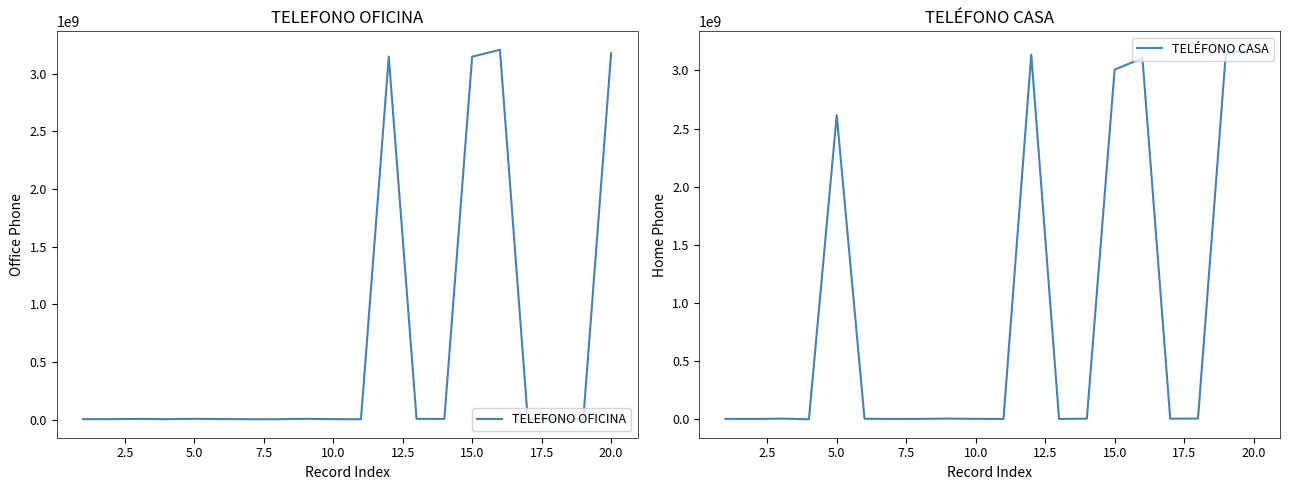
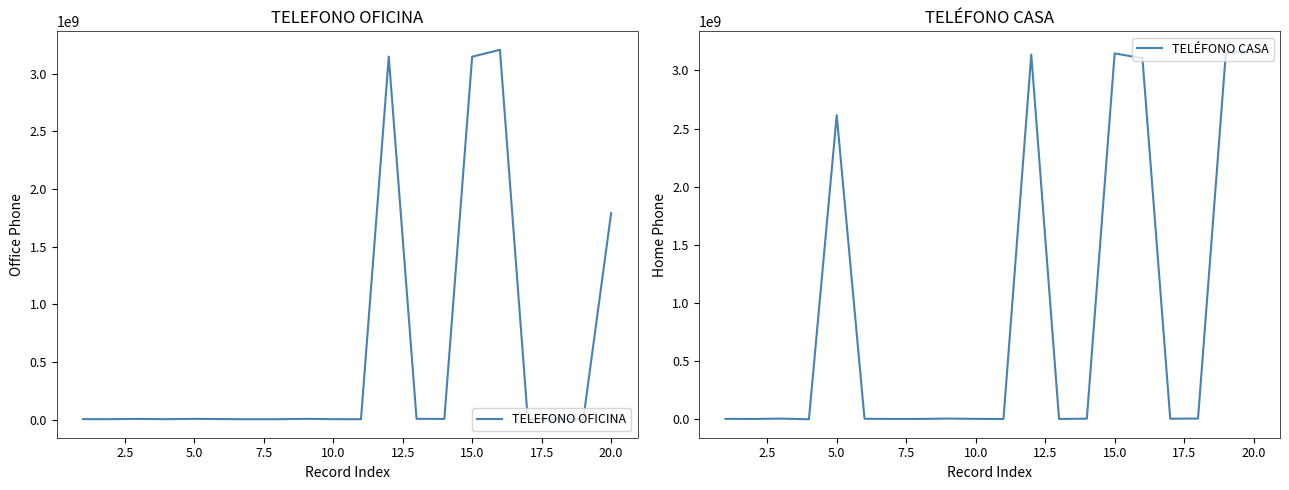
TELEFONO OFICINA, 20.0: 3180000000 -> 1790000000
TELÉFONO CASA, 15.0: 3010000000 -> 3150000000
